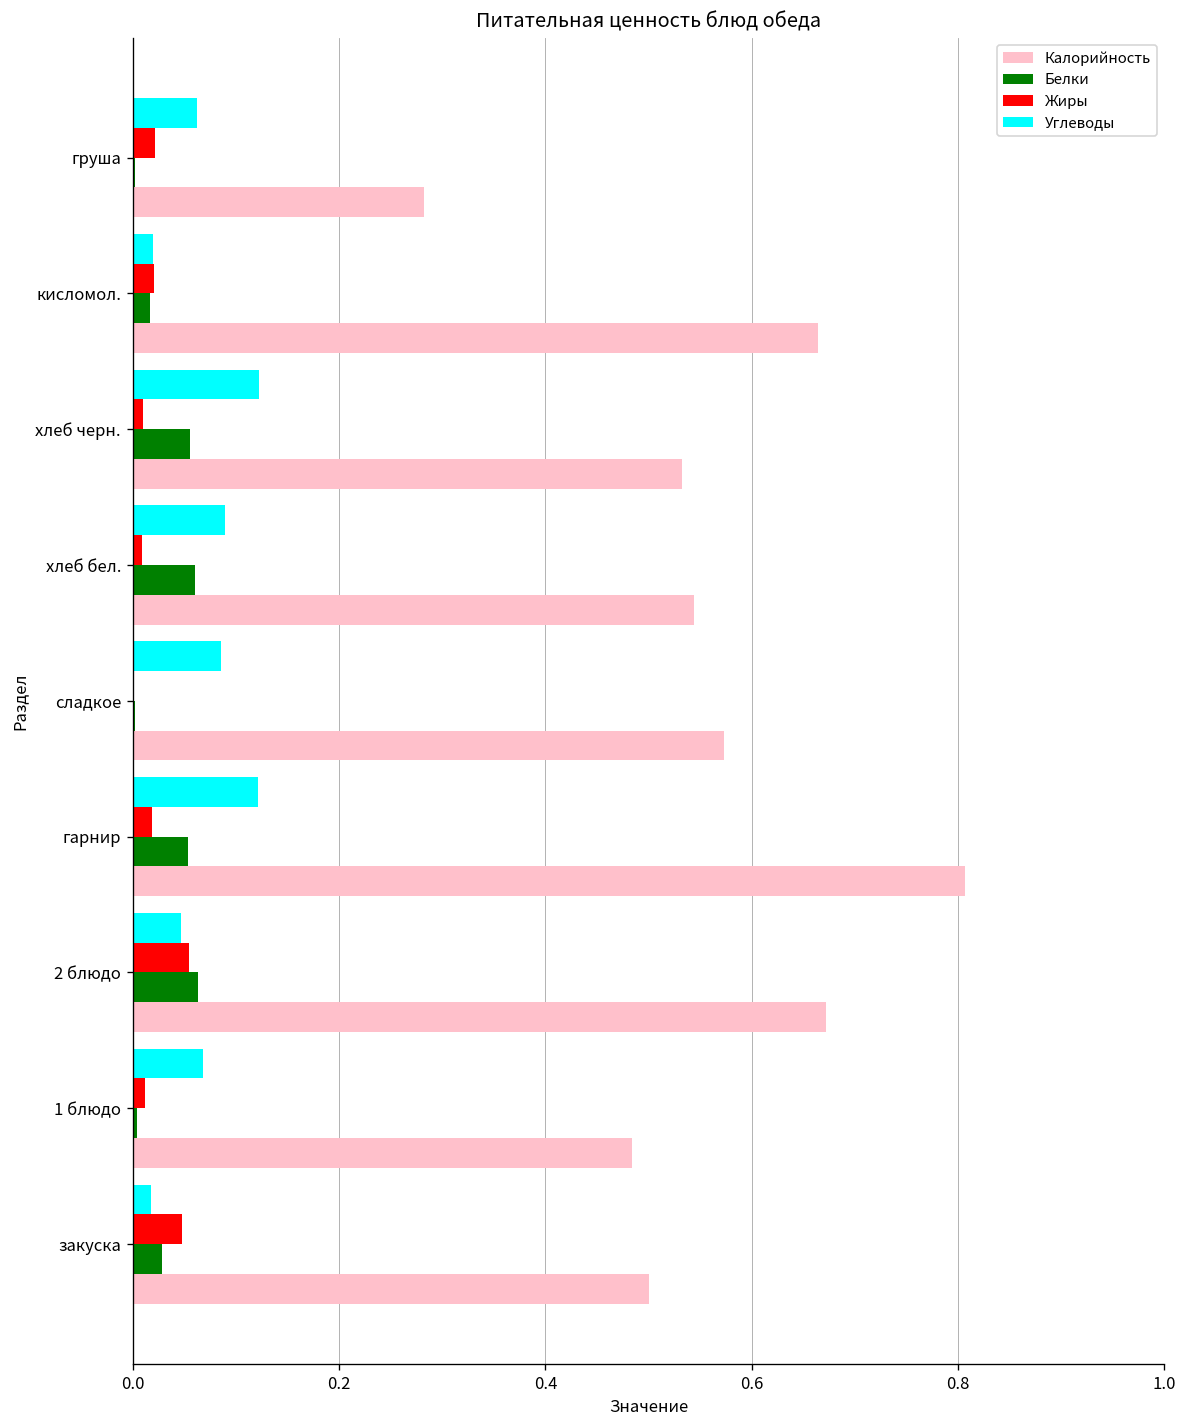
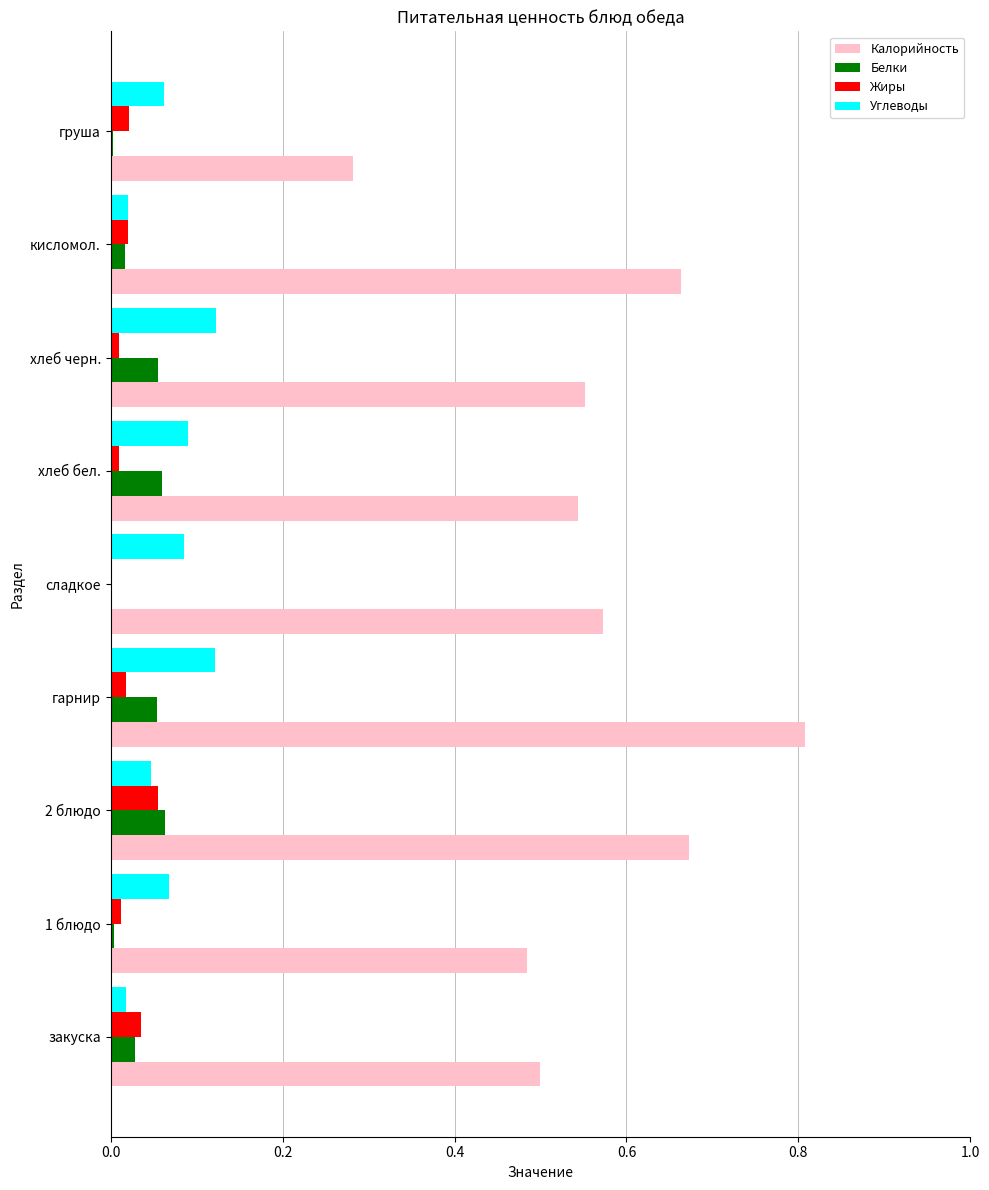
Калорийность, хлеб черн.: 0.53 -> 0.55
Жиры, закуска: 0.05 -> 0.04
